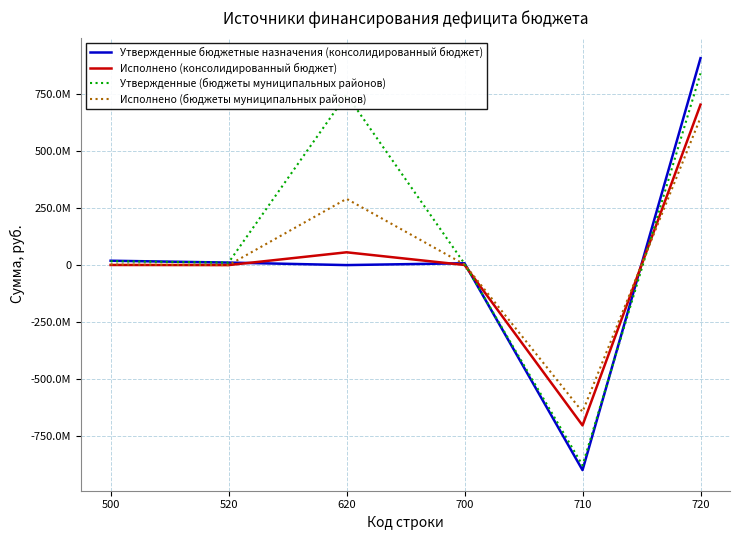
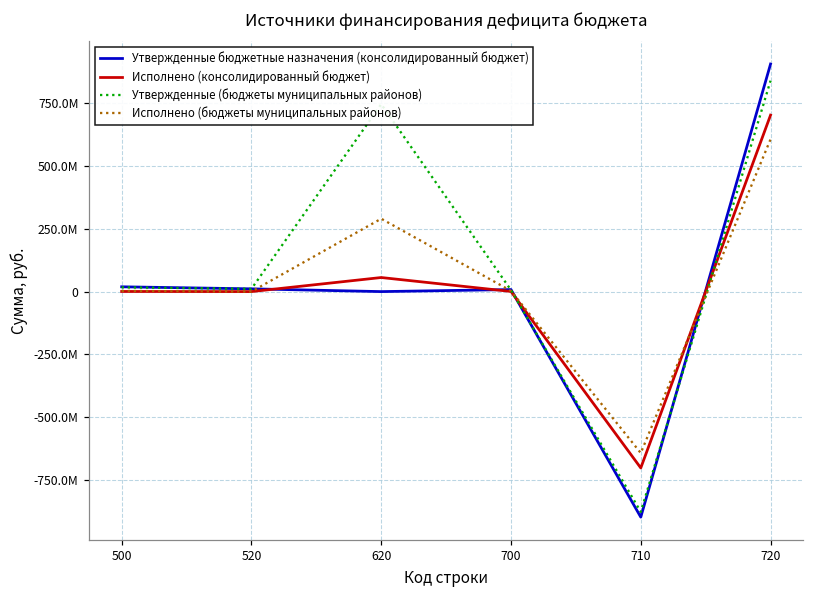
Исполнено (бюджеты муниципальных районов), 720: 650000000 -> 610000000
